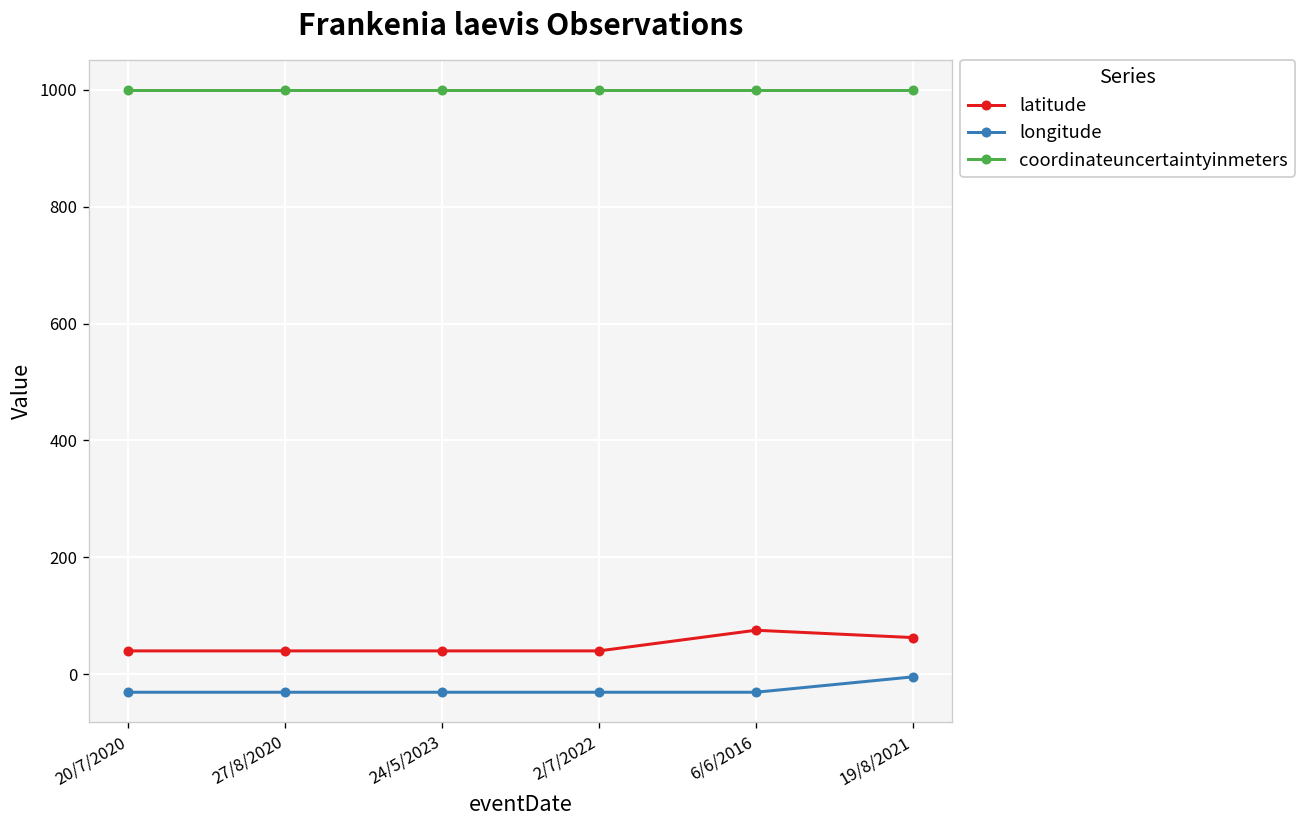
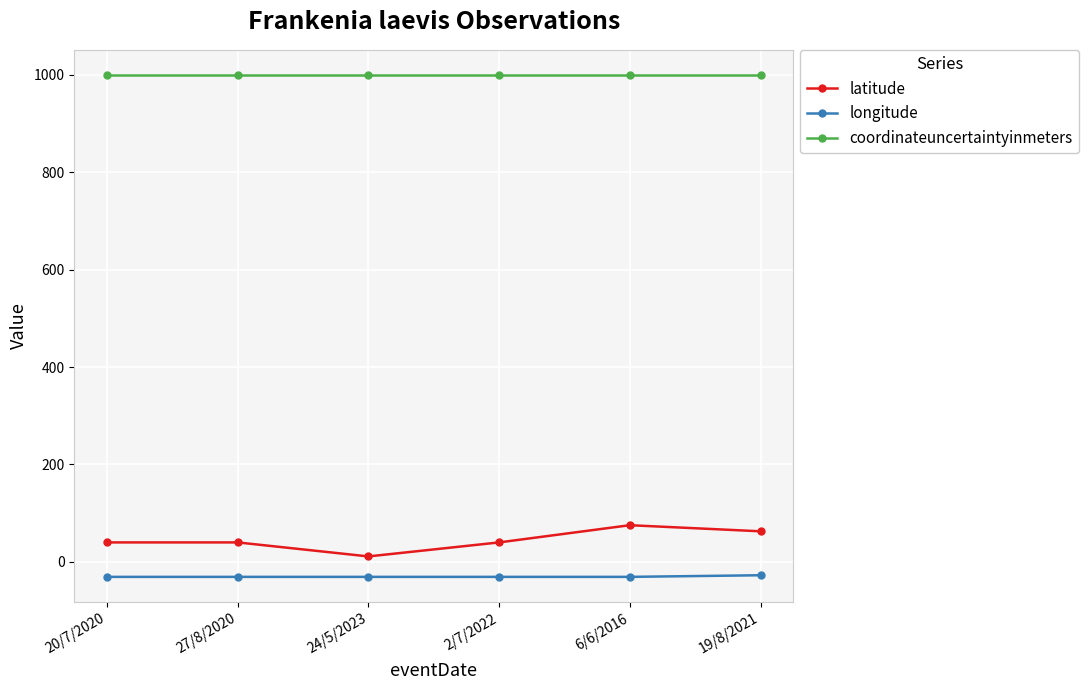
latitude, 24/5/2023: 40 -> 10
longitude, 19/8/2021: 0 -> -30
